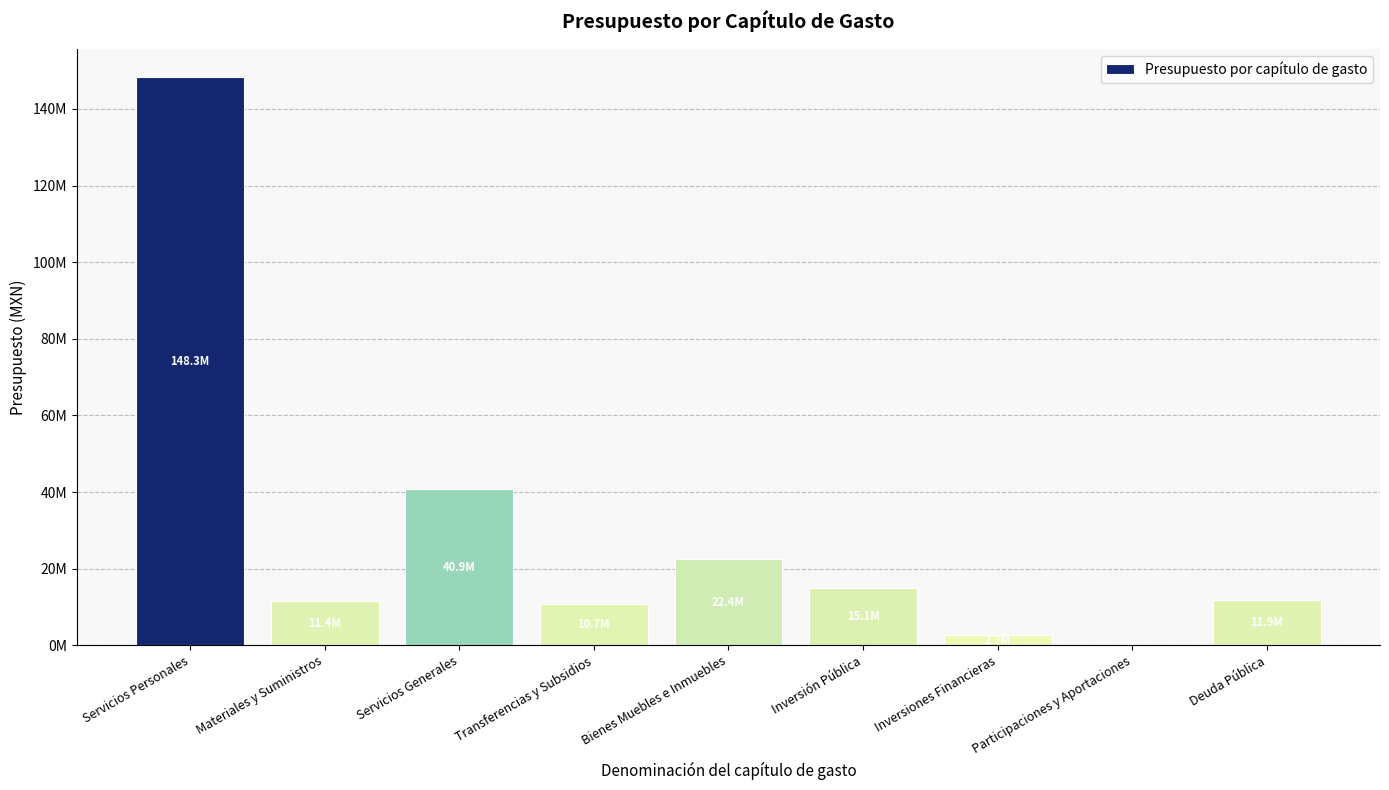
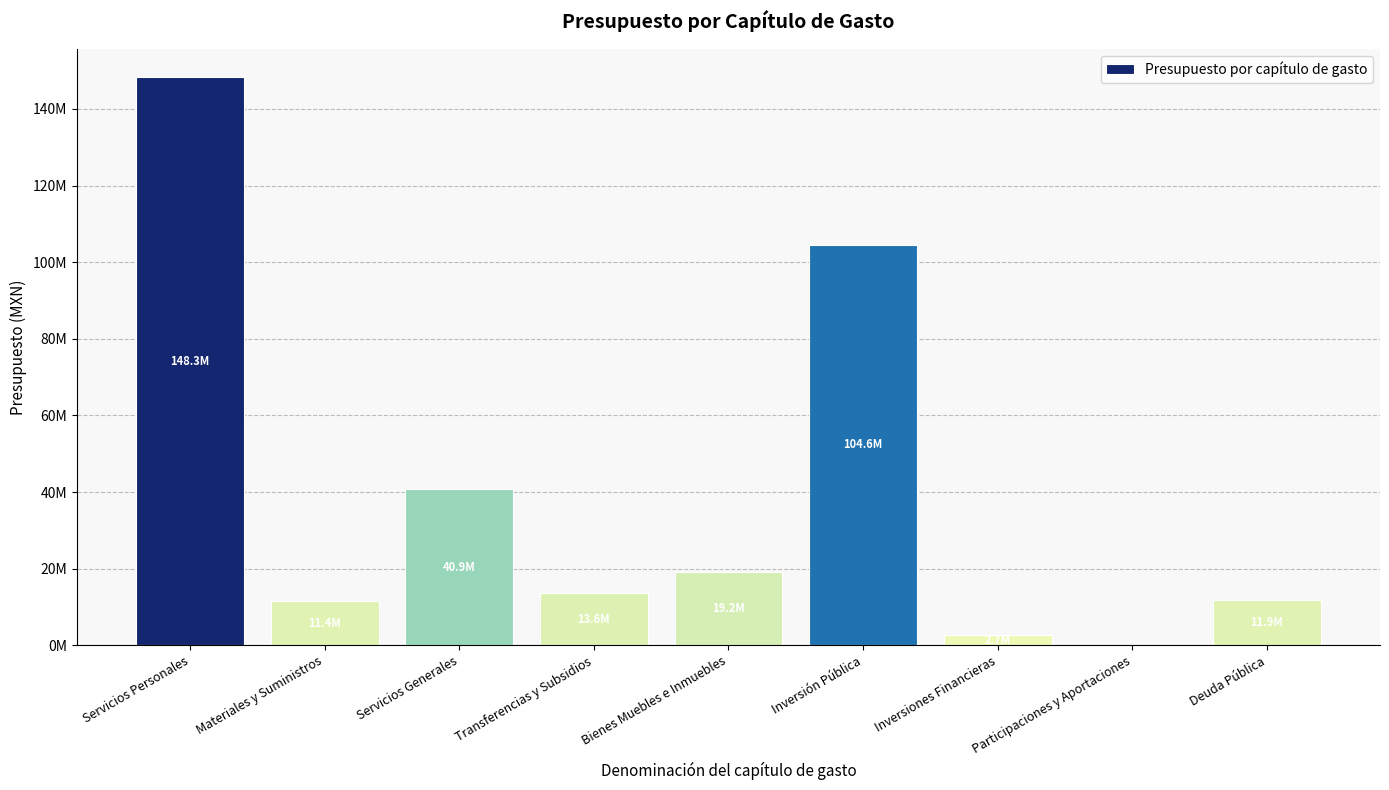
Transferencias y Subsidios: 10.7M -> 13.6M
Bienes Muebles e Inmuebles: 22.4M -> 19.2M
Inversión Pública: 15.1M -> 104.6M
